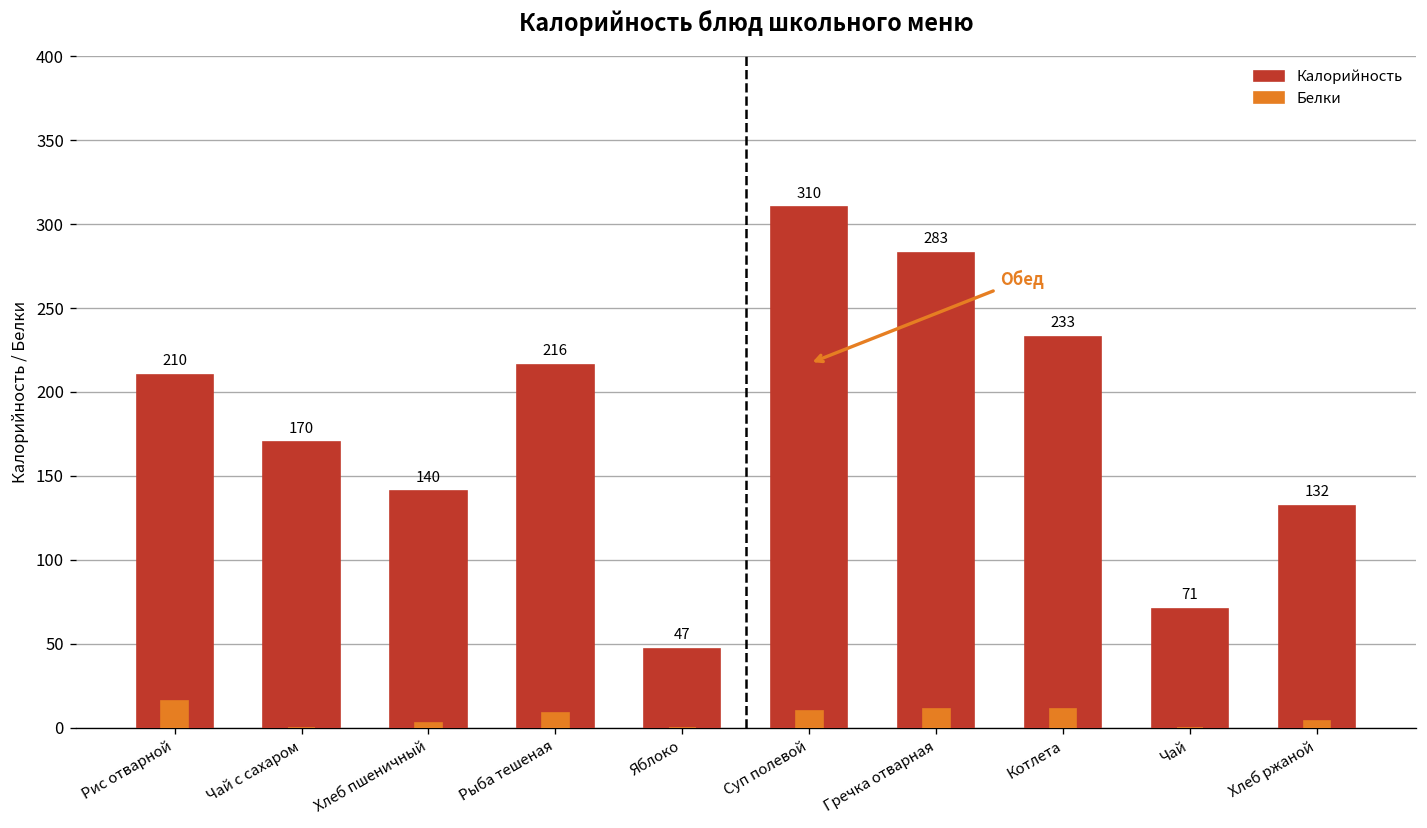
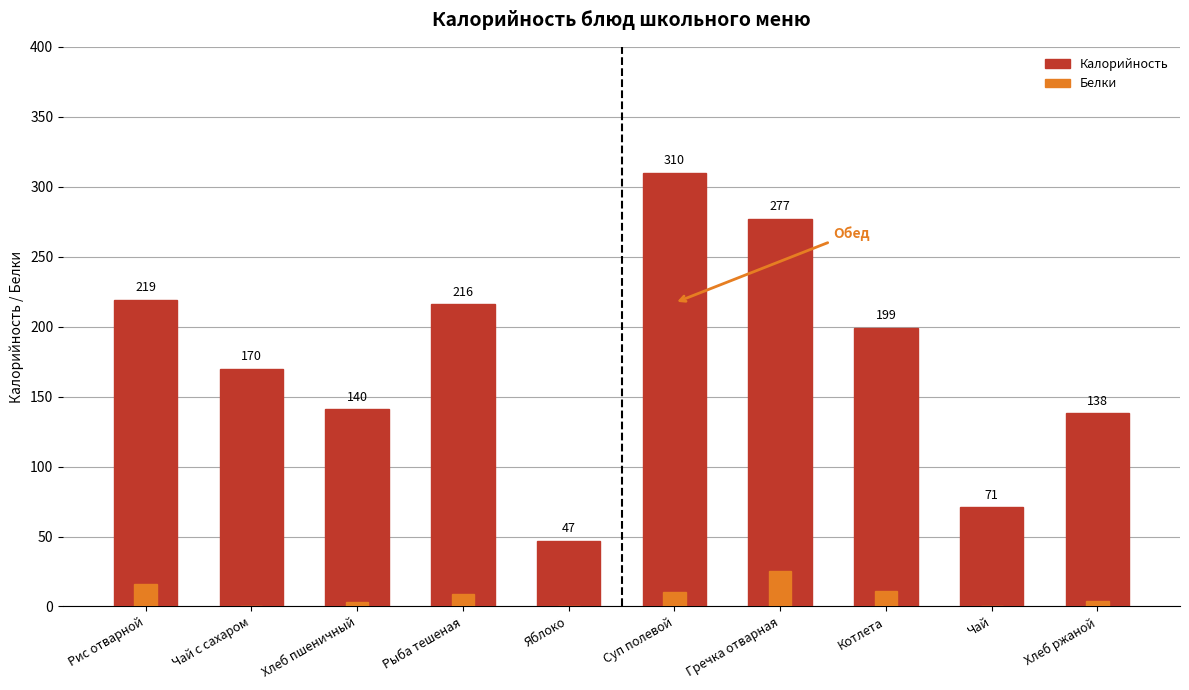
Калорийность, Рис отварной: 210 -> 219
Калорийность, Гречка отварная: 283 -> 277
Белки, Гречка отварная: 11 -> 25
Калорийность, Котлета: 233 -> 199
Калорийность, Хлеб ржаной: 132 -> 138
